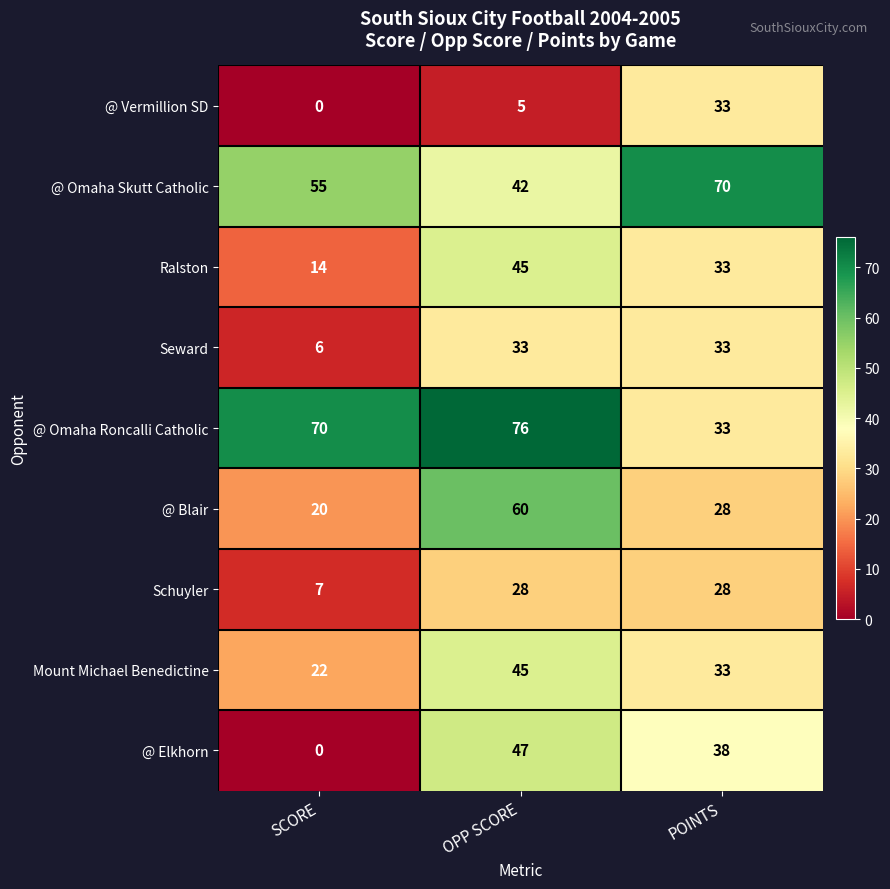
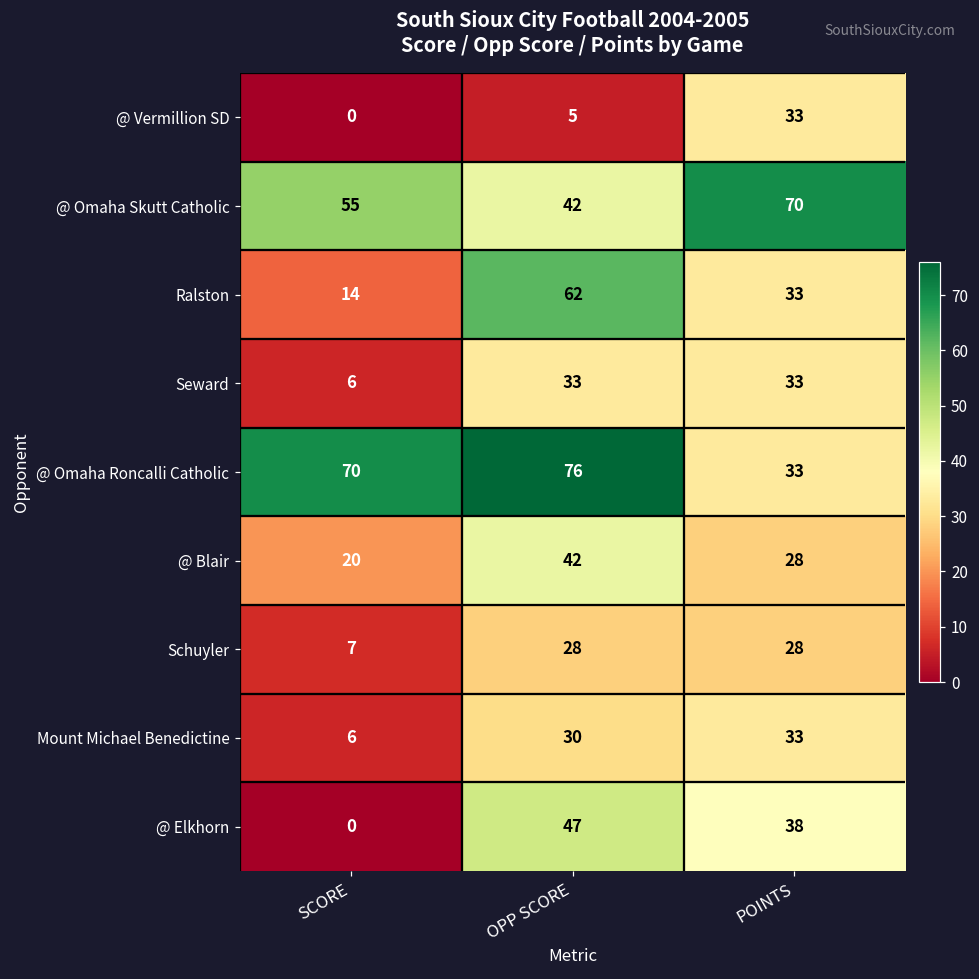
Ralston, OPP SCORE: 45 -> 62
@ Blair, OPP SCORE: 60 -> 42
Mount Michael Benedictine, SCORE: 22 -> 6
Mount Michael Benedictine, OPP SCORE: 45 -> 30
